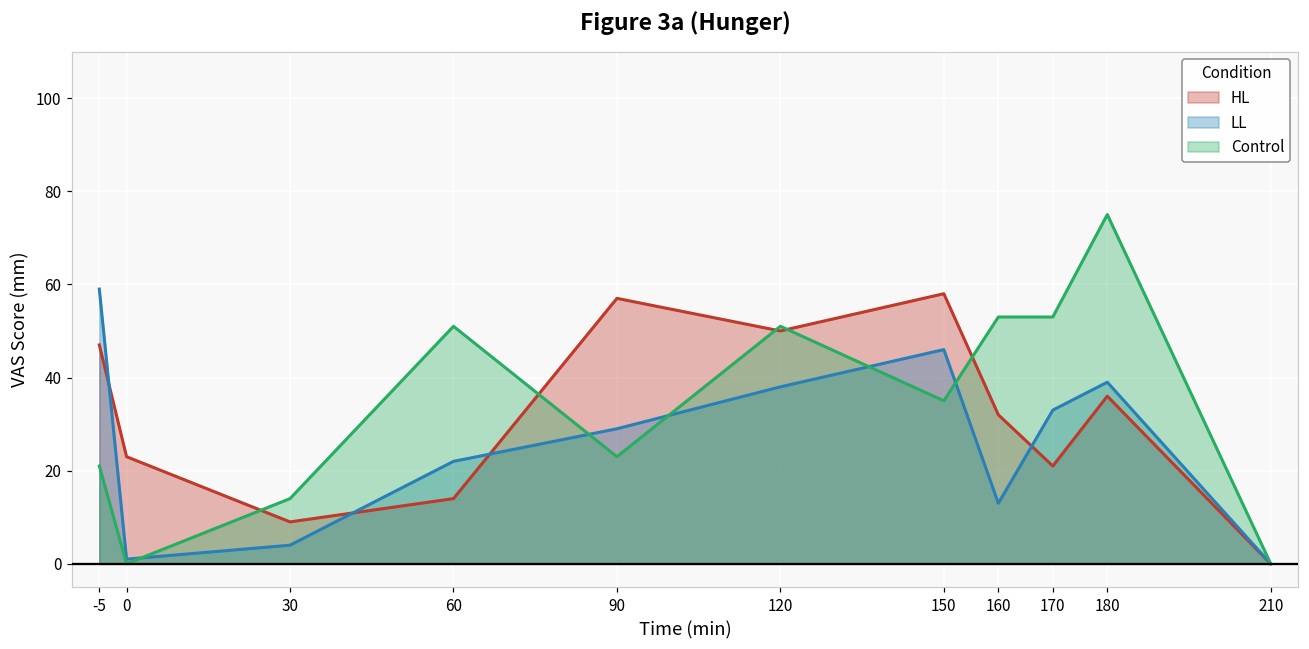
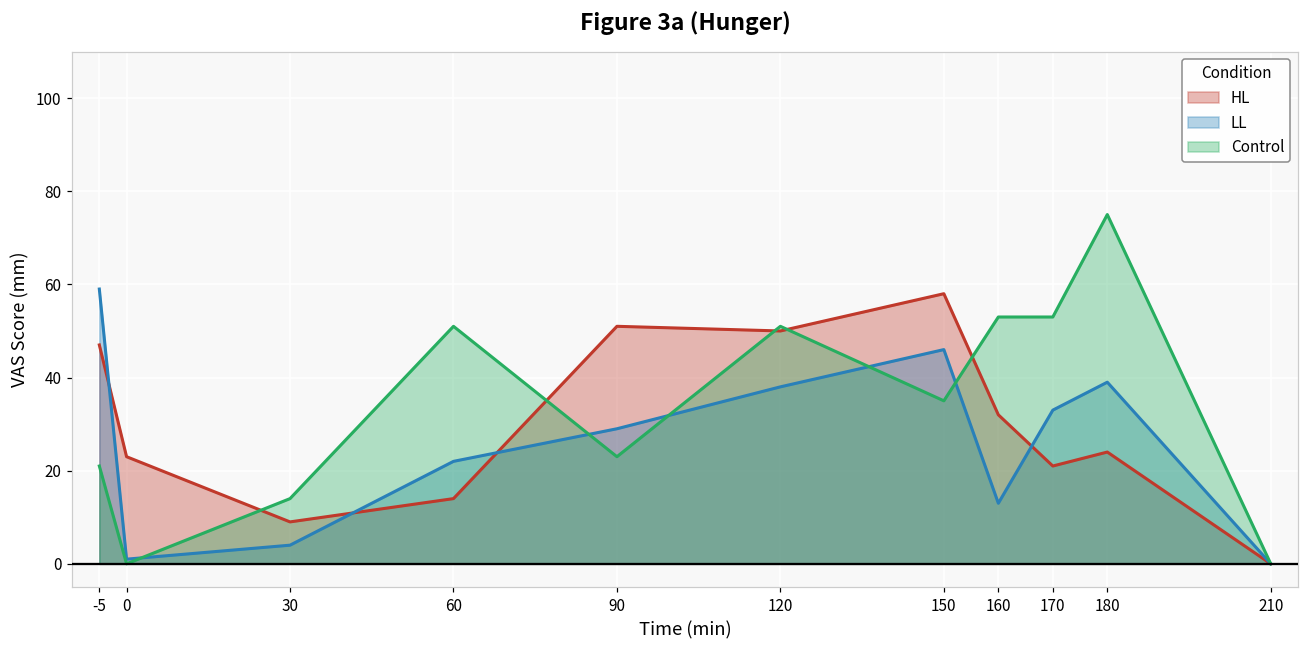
HL, 90: 57 -> 51
HL, 180: 36 -> 24
